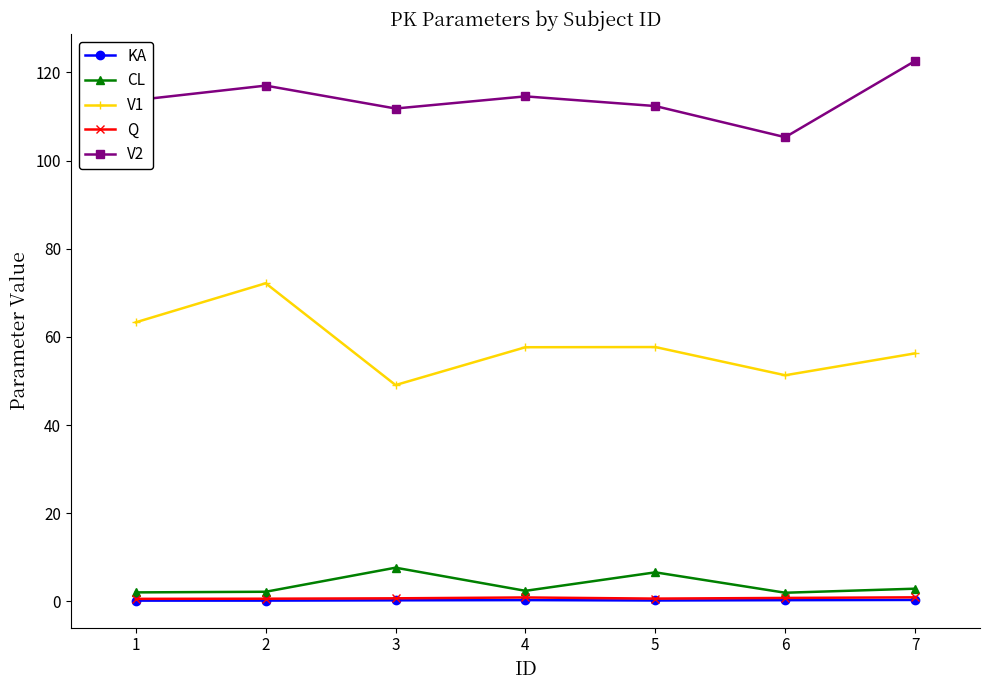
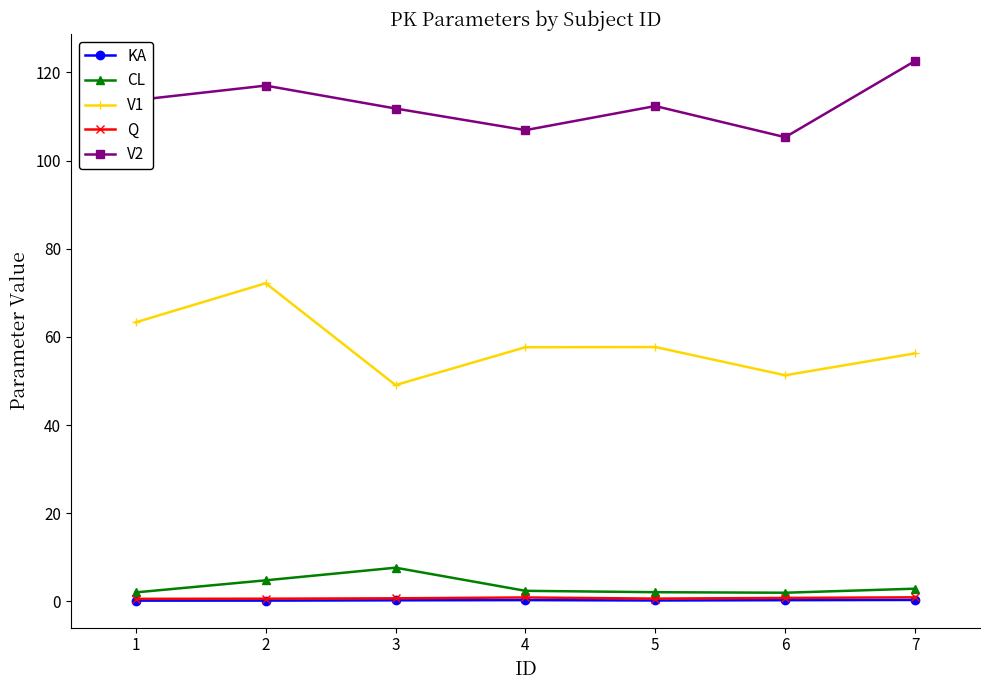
CL, 2: 2 -> 5
V2, 4: 115 -> 107
CL, 5: 7 -> 2
